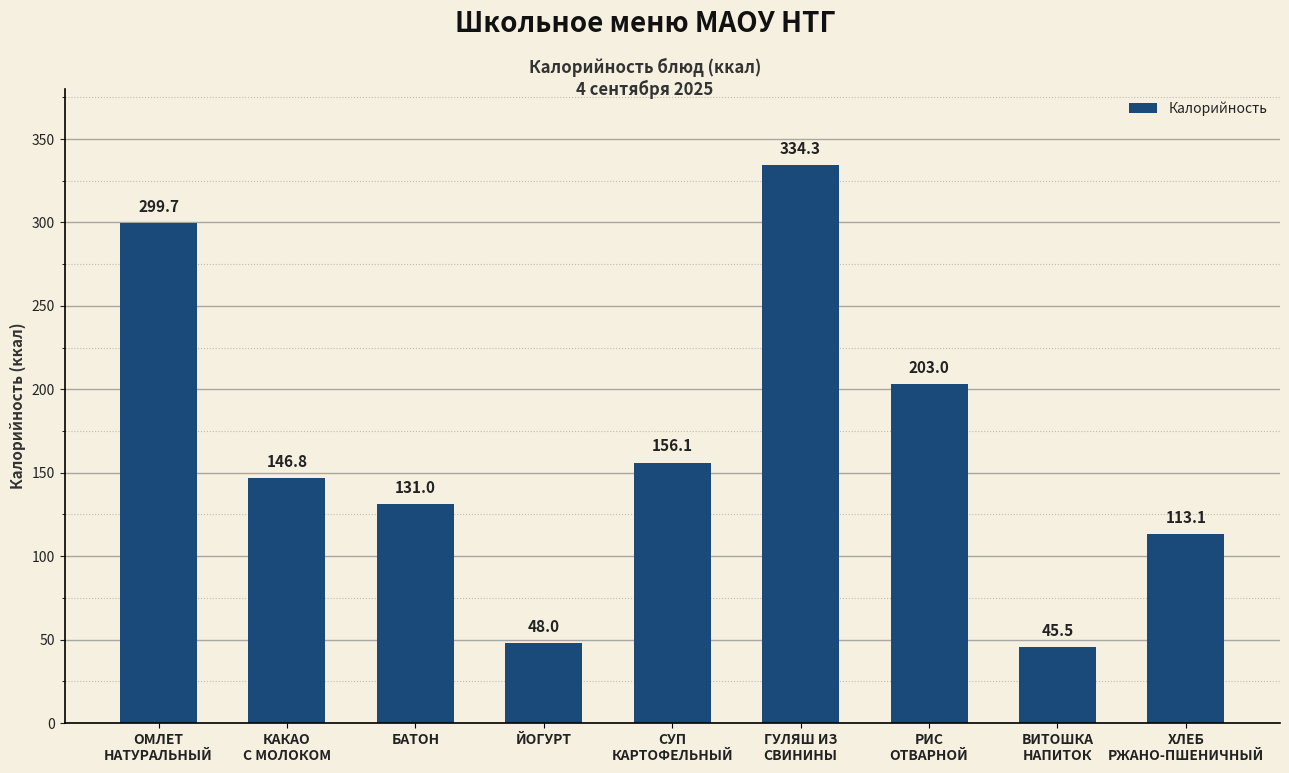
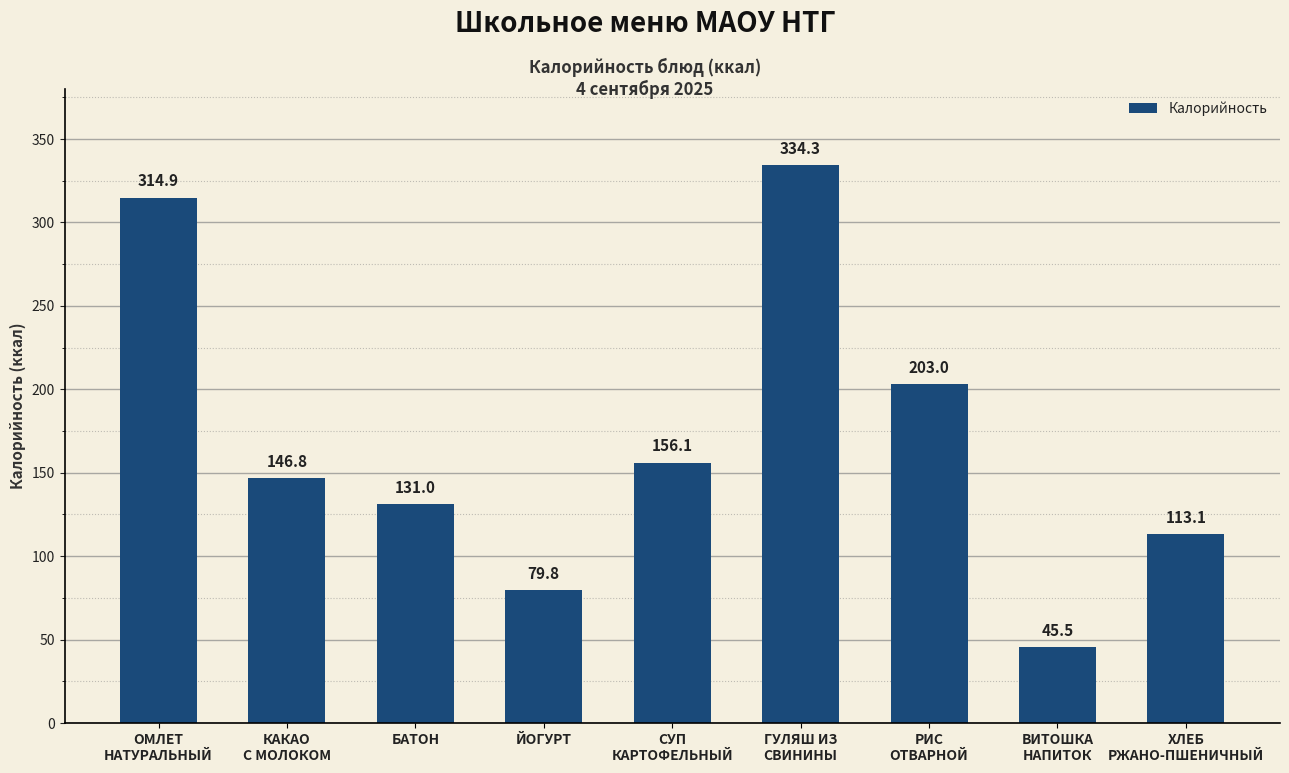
ОМЛЕТ НАТУРАЛЬНЫЙ: 299.7 -> 314.9
ЙОГУРТ: 48.0 -> 79.8
